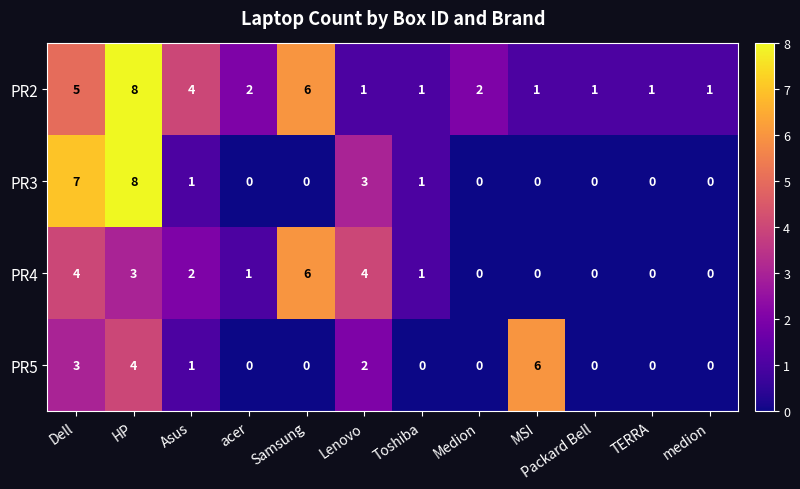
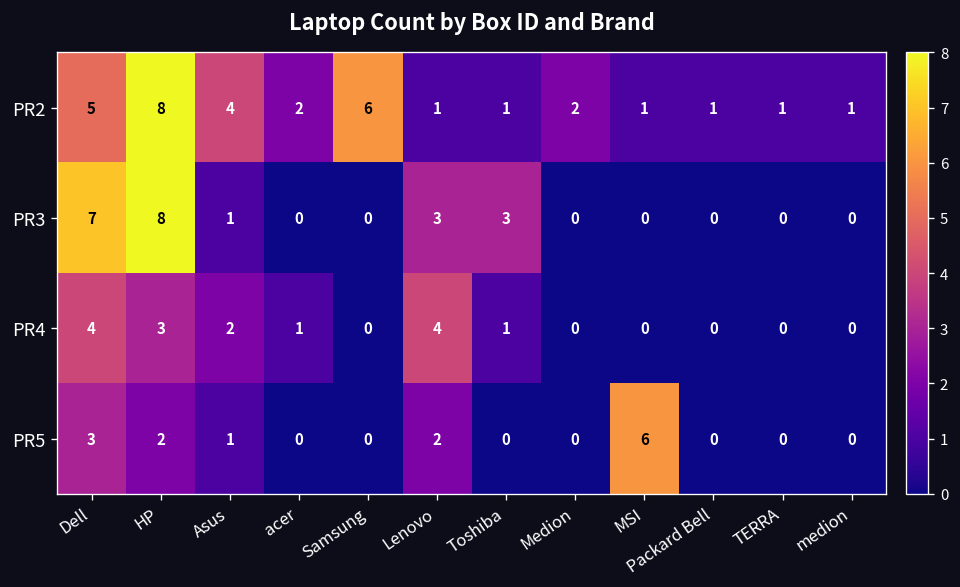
PR3, Toshiba: 1 -> 3
PR4, Samsung: 6 -> 0
PR5, HP: 4 -> 2
